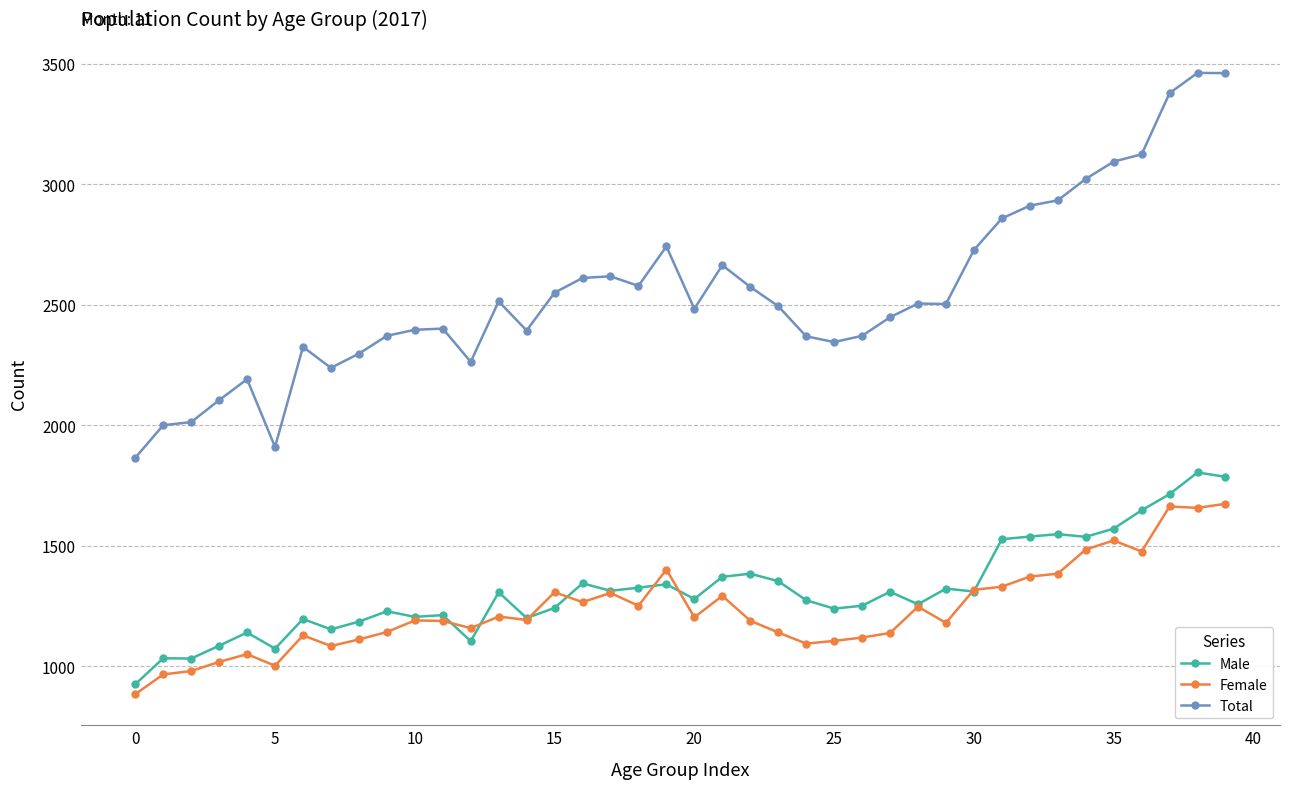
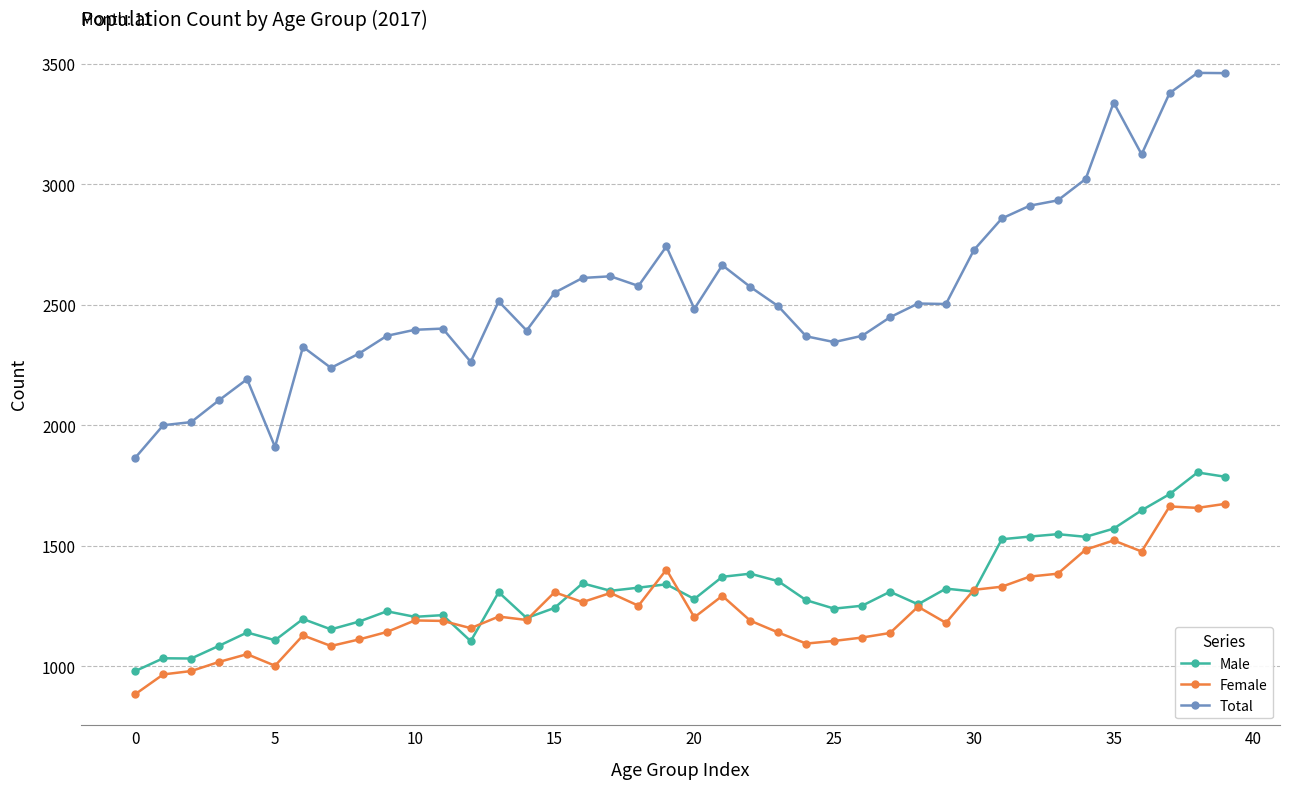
Male, 0: 930 -> 980
Male, 5: 1070 -> 1110
Total, 35: 3100 -> 3340
